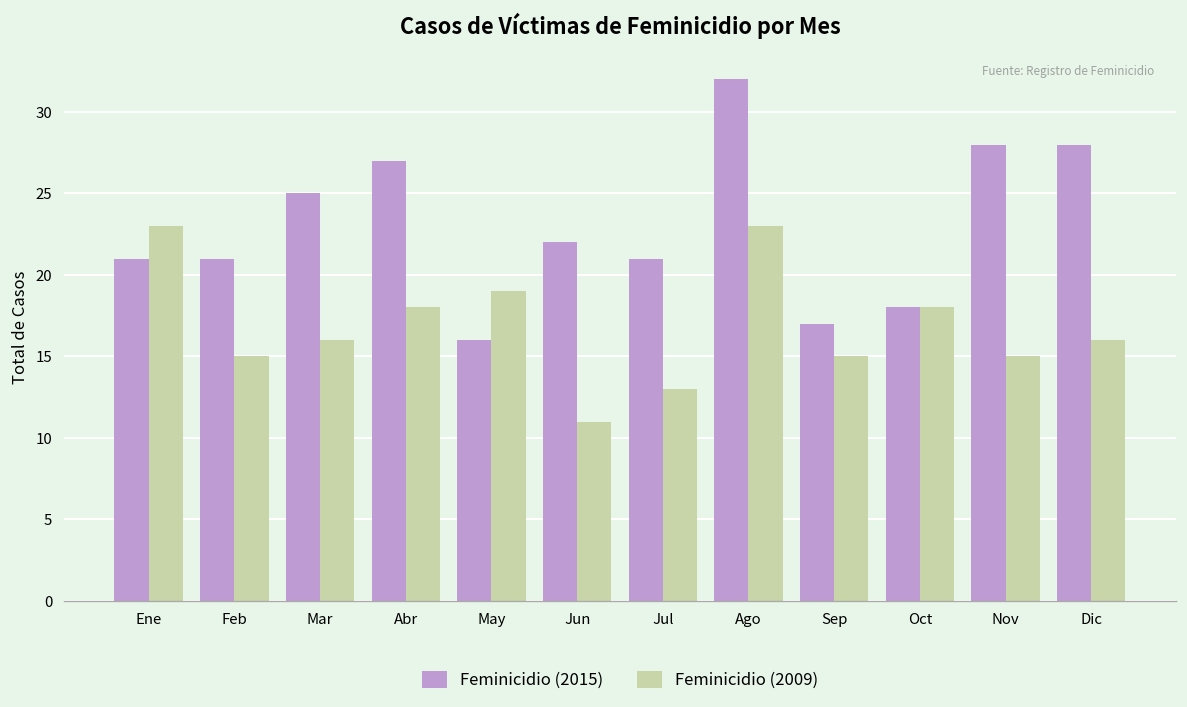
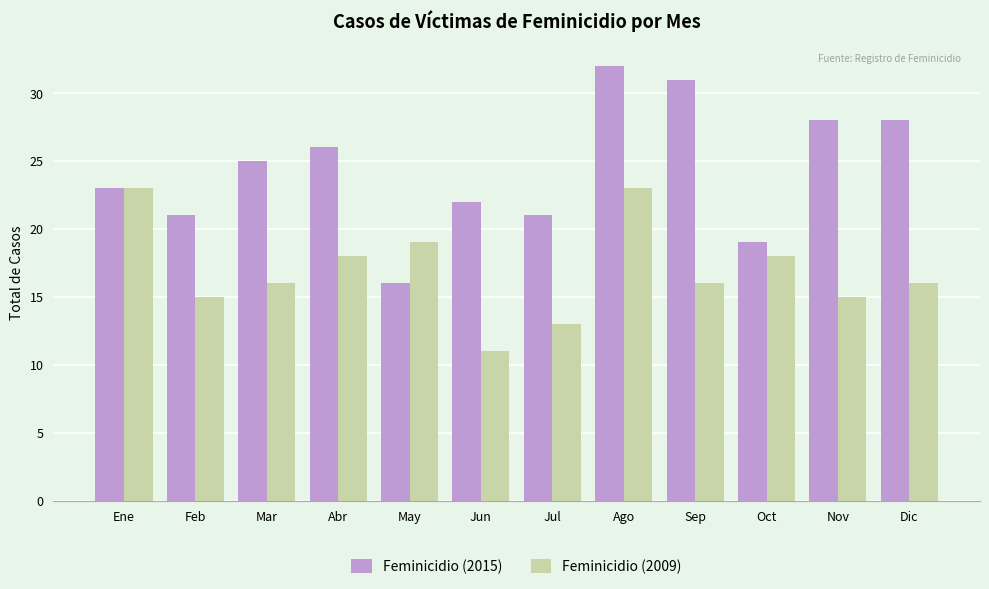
Feminicidio (2015), Ene: 21 -> 23
Feminicidio (2015), Abr: 27 -> 26
Feminicidio (2015), Sep: 17 -> 31
Feminicidio (2009), Sep: 15 -> 16
Feminicidio (2015), Oct: 18 -> 19
